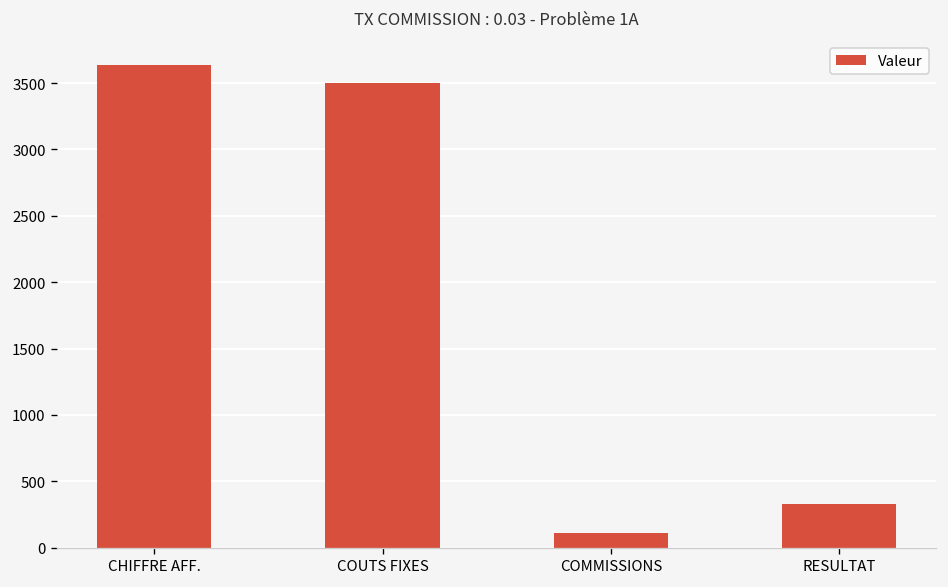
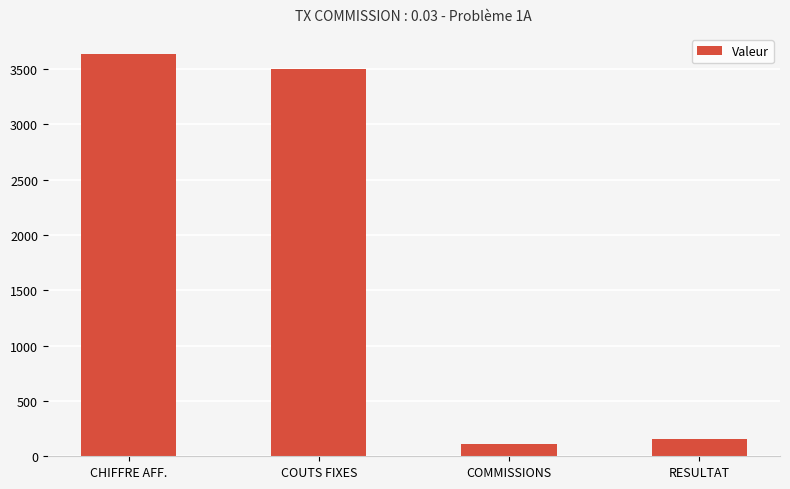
RESULTAT: 330 -> 150
